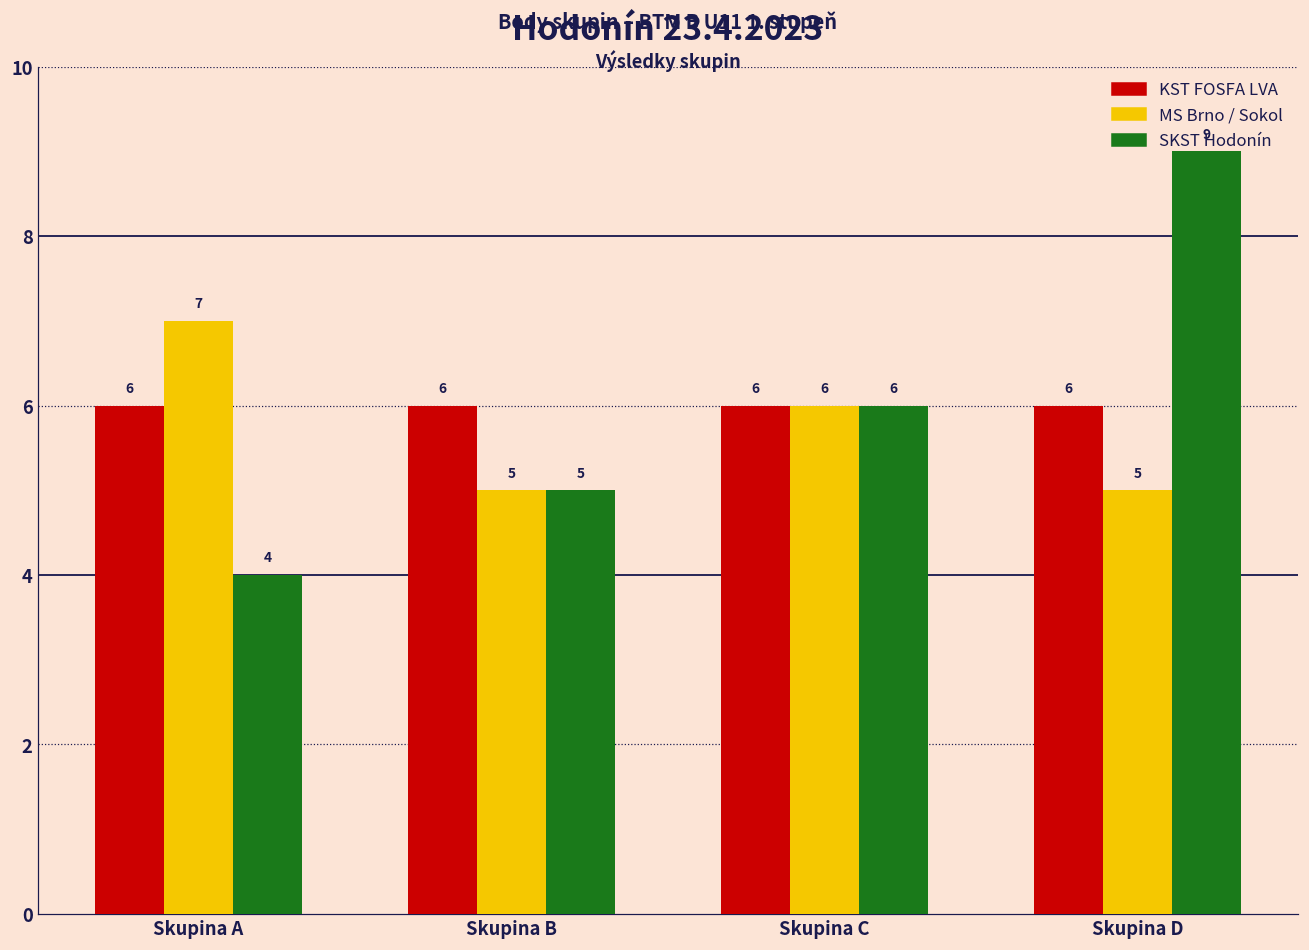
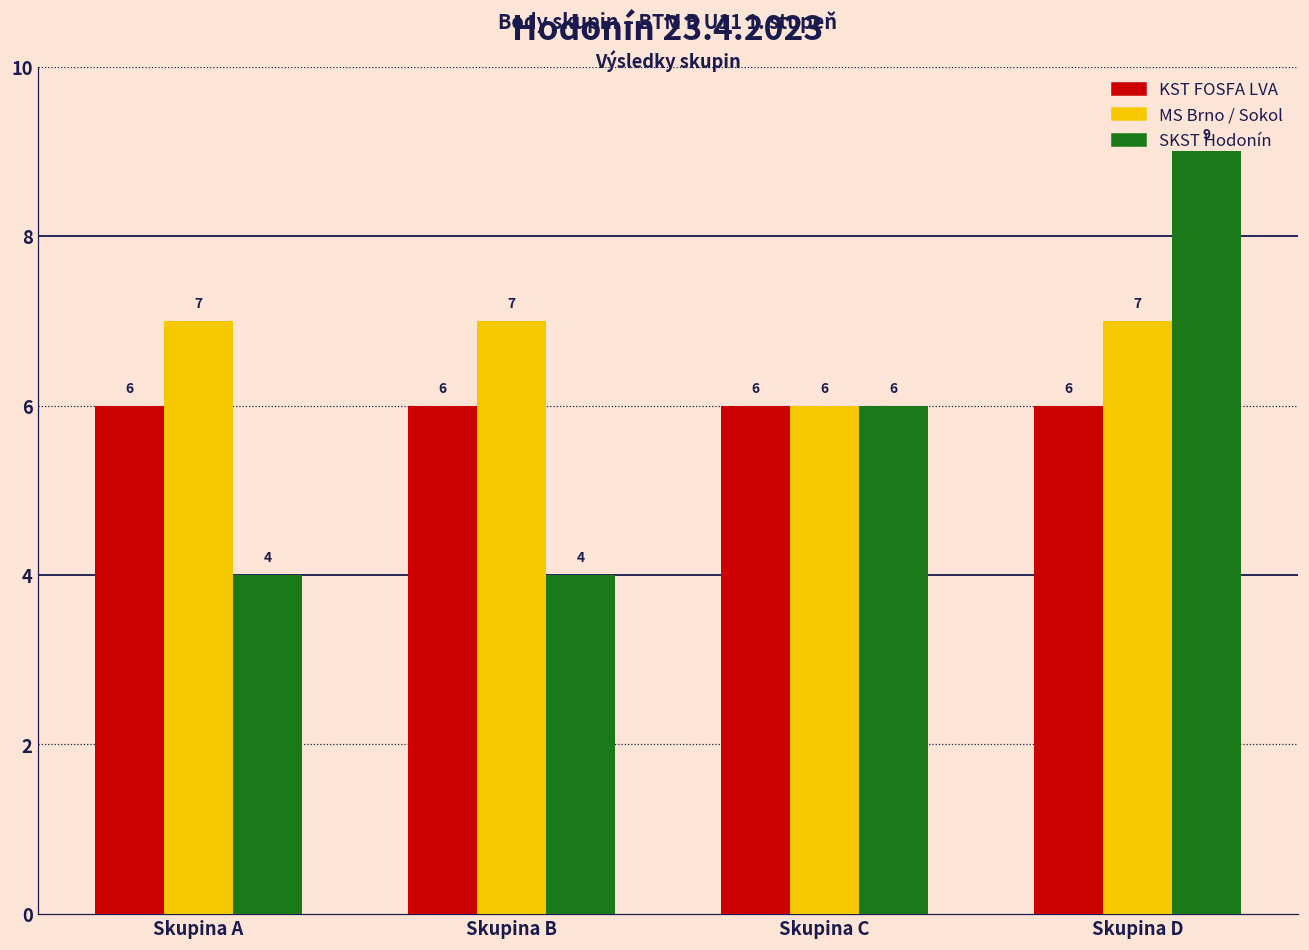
MS Brno / Sokol, Skupina B: 5 -> 7
SKST Hodonín, Skupina B: 5 -> 4
MS Brno / Sokol, Skupina D: 5 -> 7
